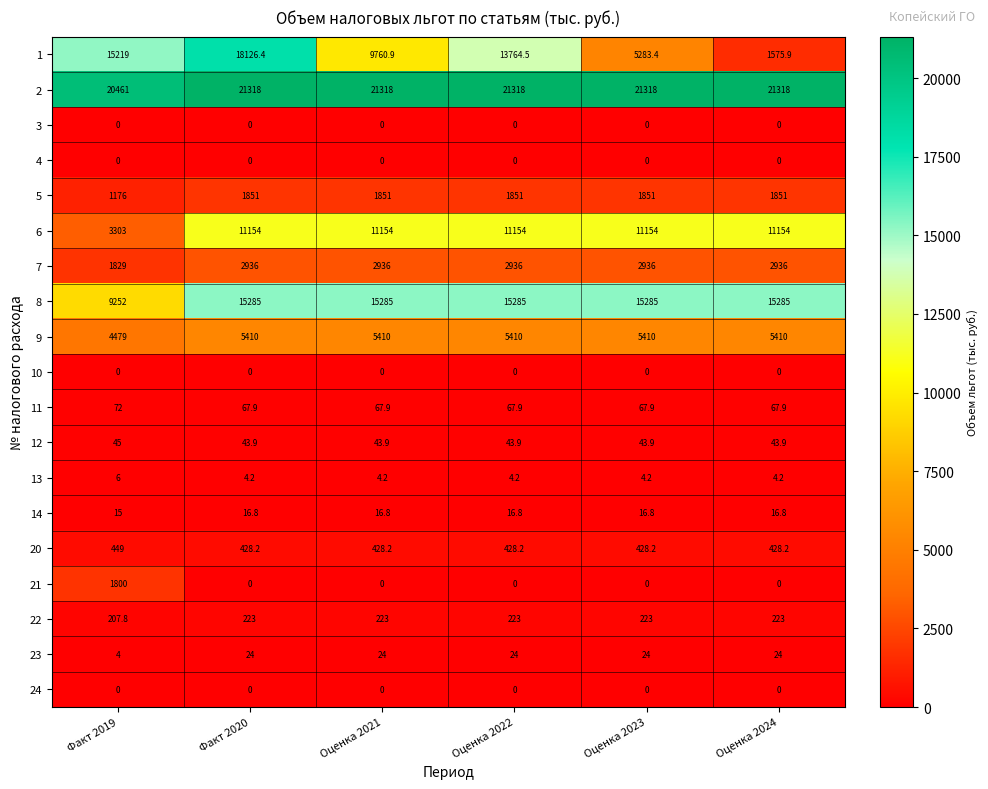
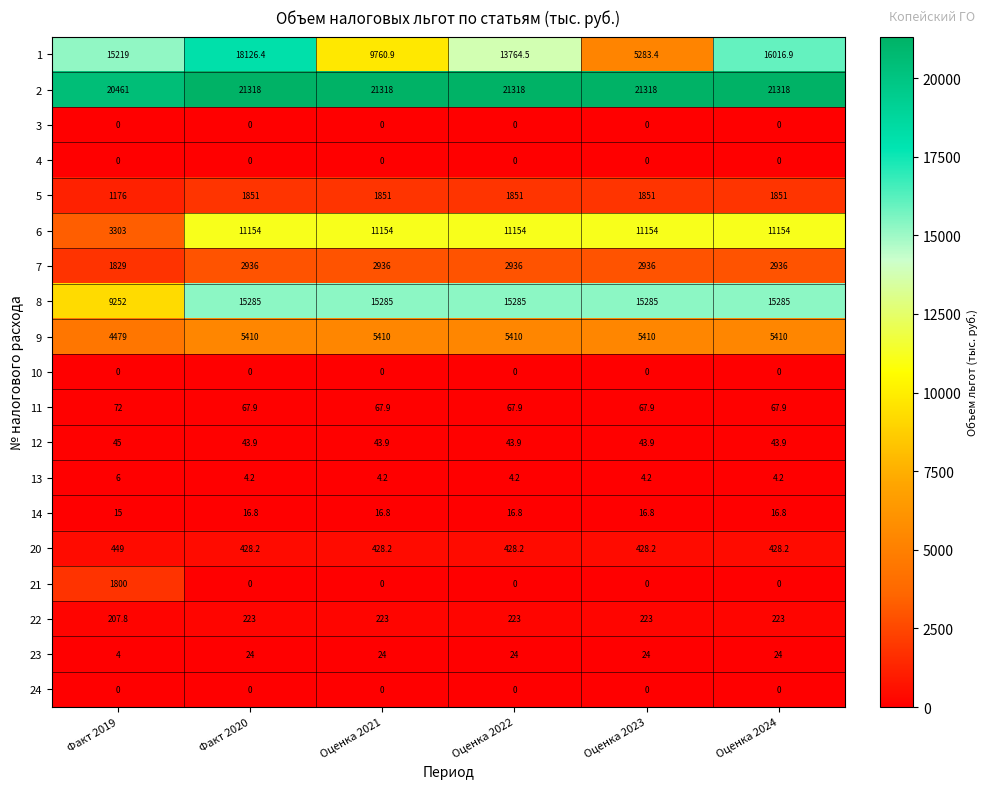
1, Оценка 2024: 1575.9 -> 16016.9
